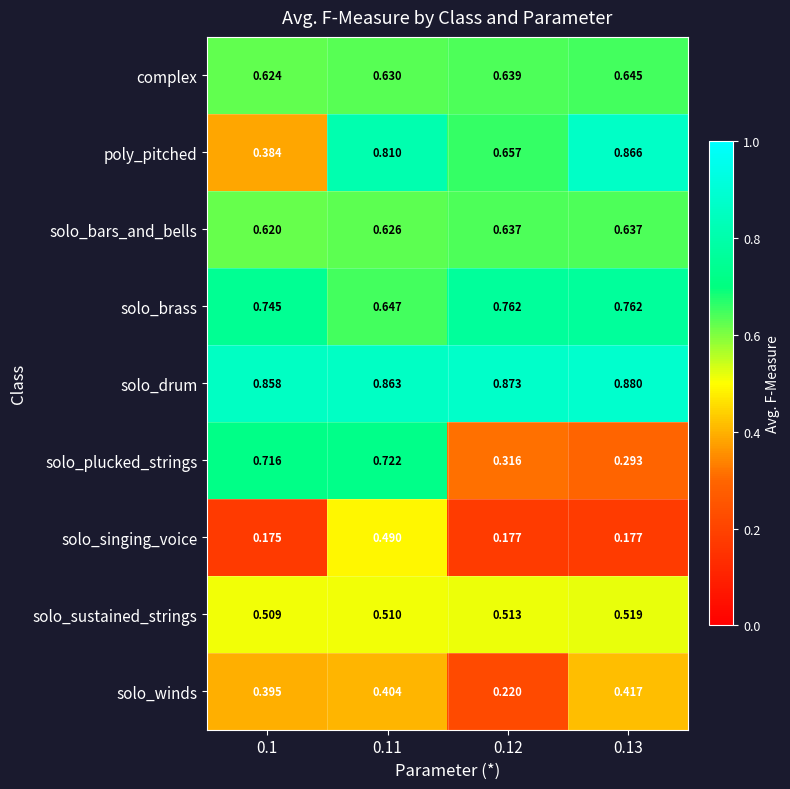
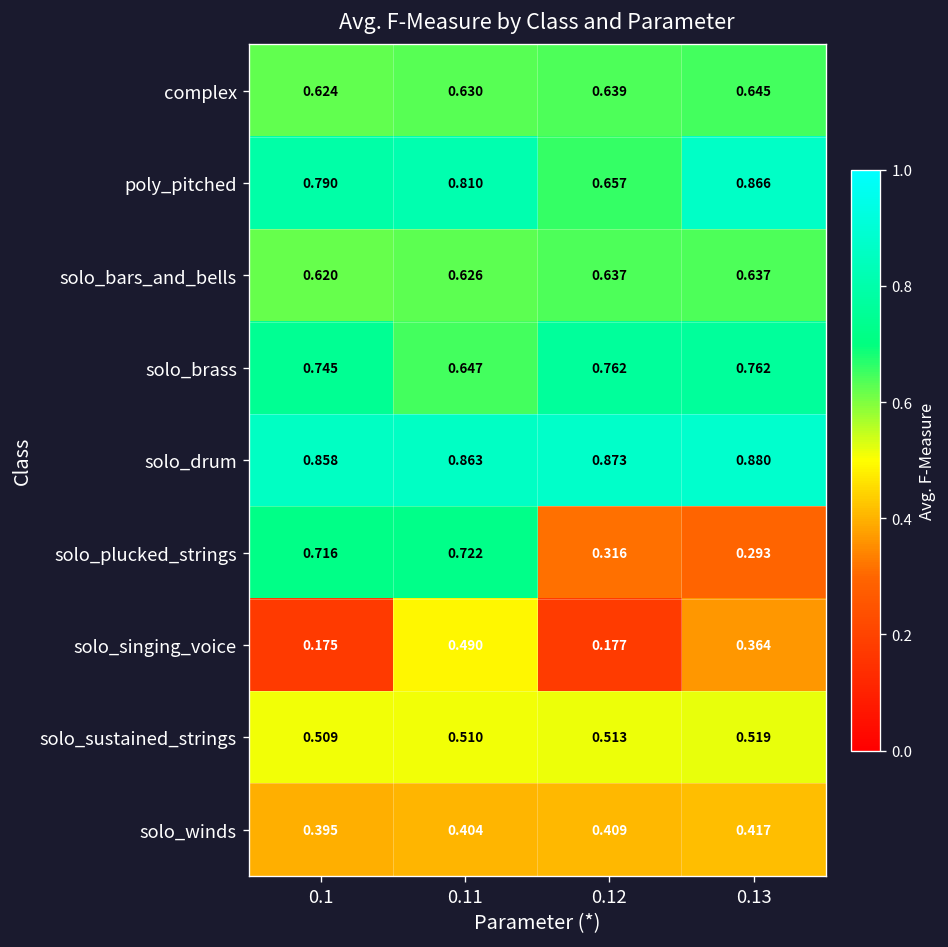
poly_pitched, 0.1: 0.384 -> 0.790
solo_singing_voice, 0.13: 0.177 -> 0.364
solo_winds, 0.12: 0.220 -> 0.409
